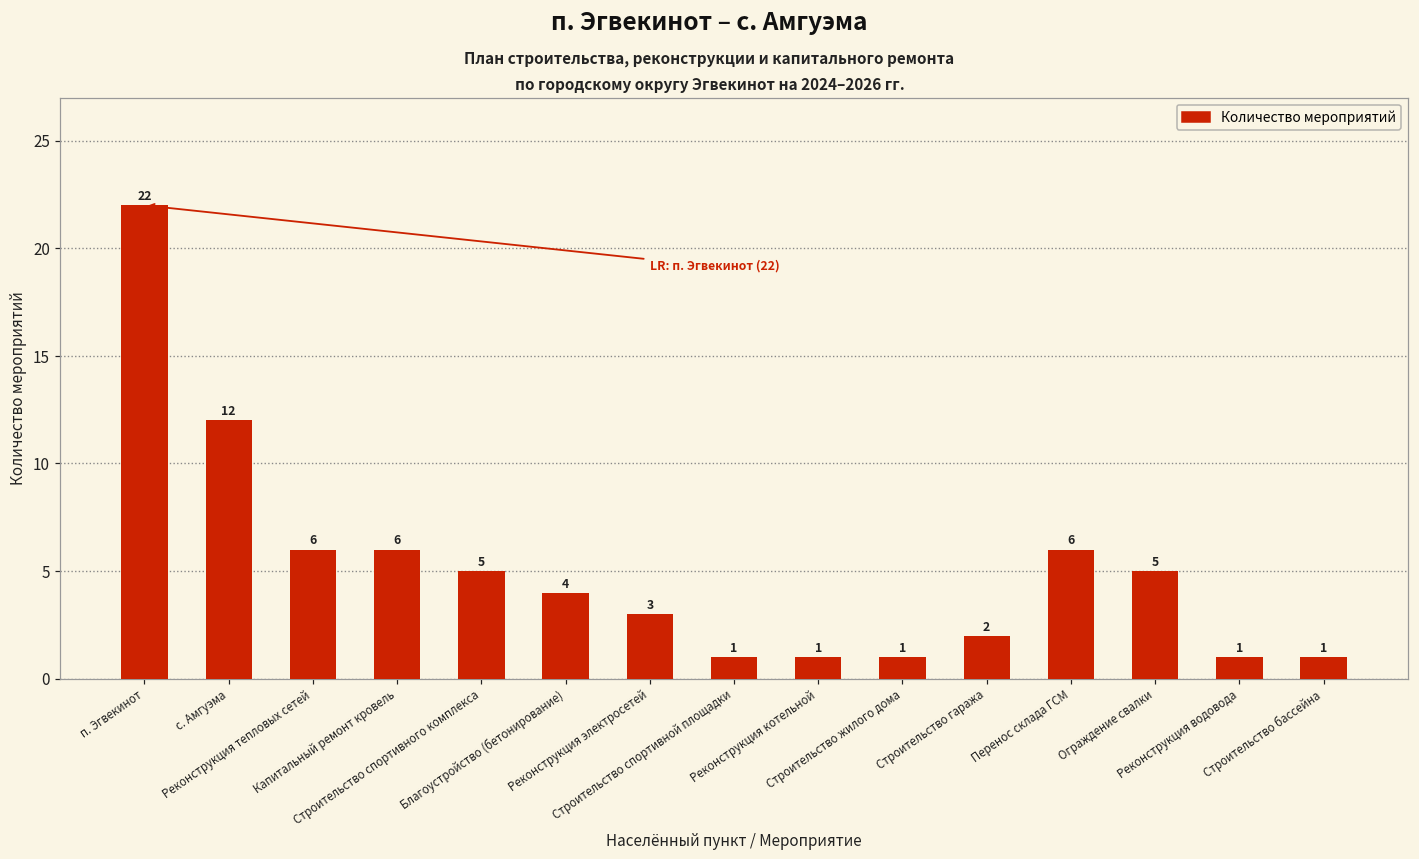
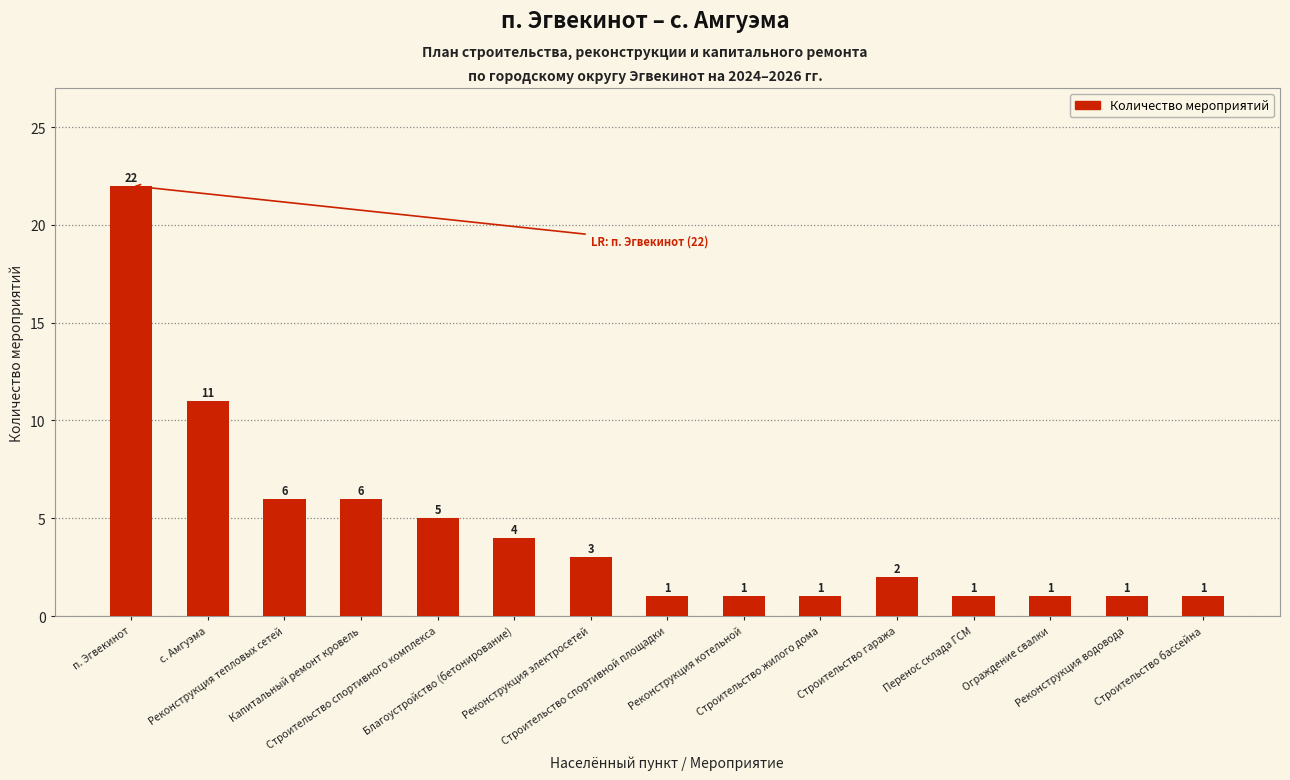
с. Амгуэма: 12 -> 11
Перенос склада ГСМ: 6 -> 1
Ограждение свалки: 5 -> 1
